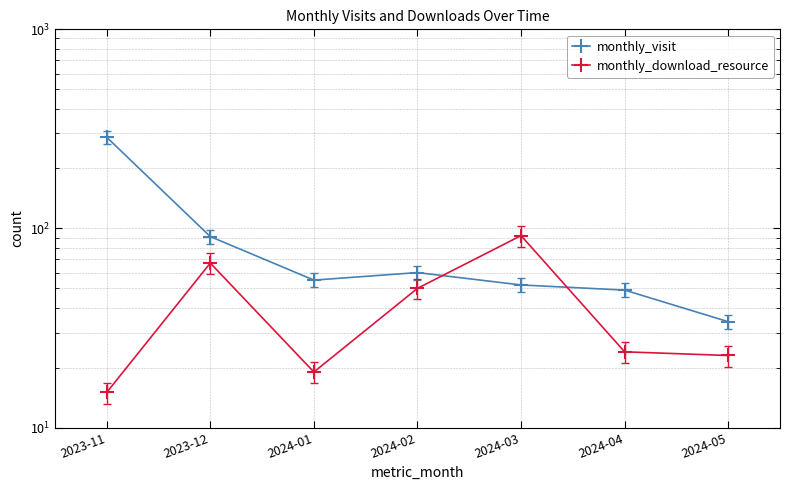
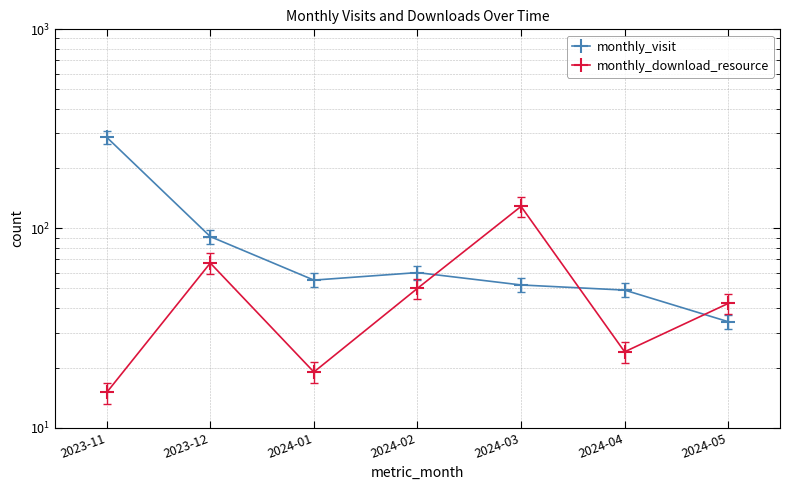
monthly_download_resource, 2024-03: 90 -> 130
monthly_download_resource, 2024-05: 23 -> 42
